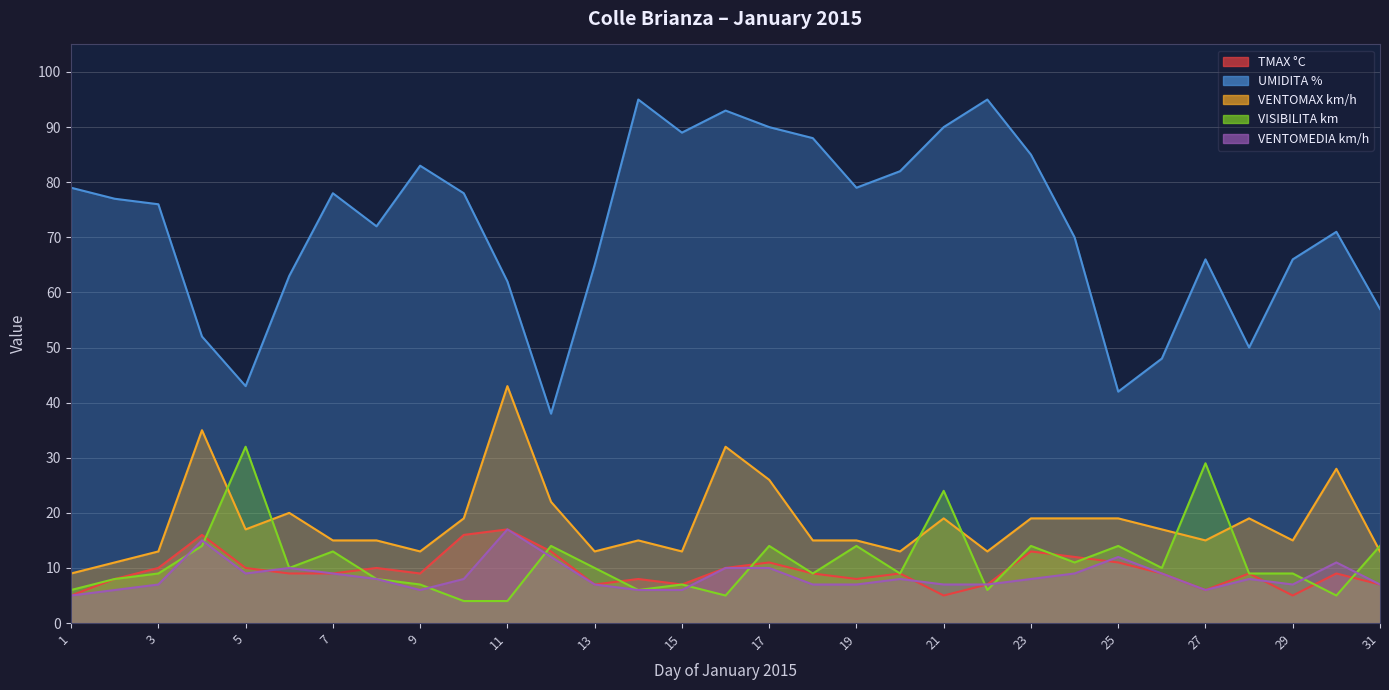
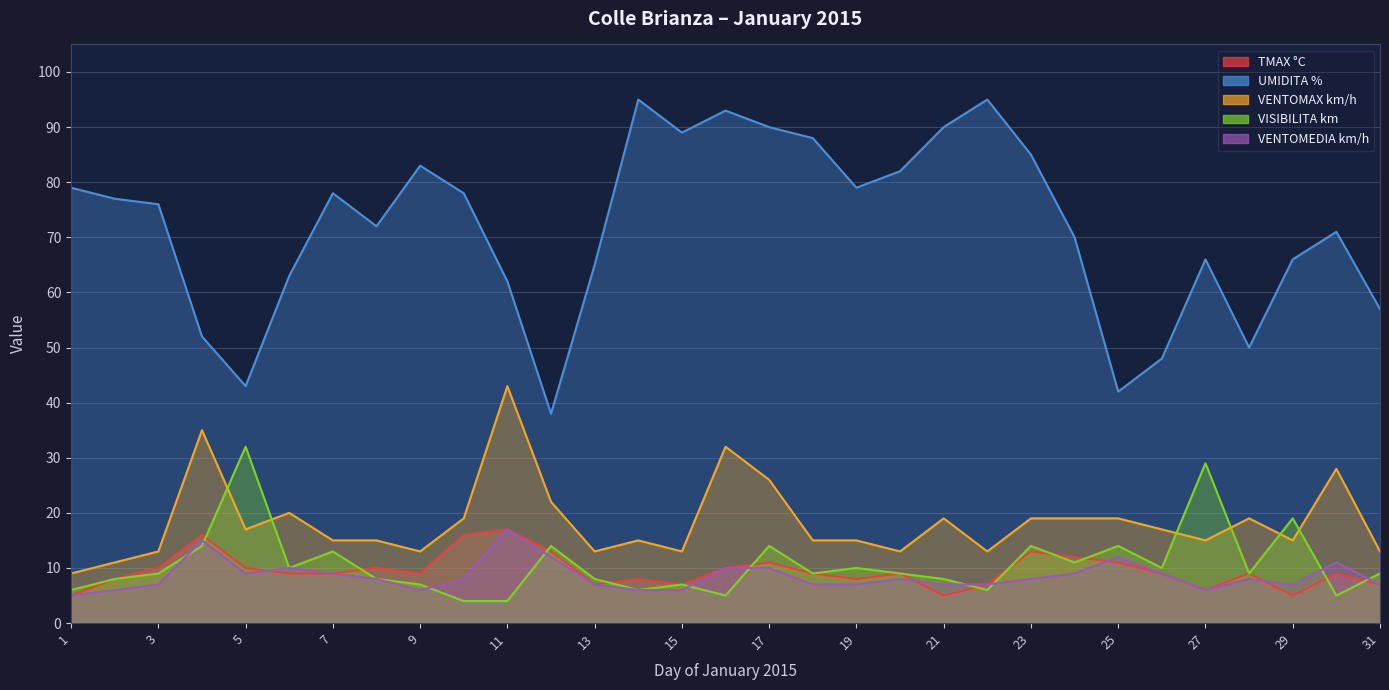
VISIBILITA km, 13: 10 -> 8
VISIBILITA km, 19: 14 -> 10
VISIBILITA km, 21: 24 -> 8
VISIBILITA km, 29: 9 -> 19
VISIBILITA km, 31: 14 -> 9
